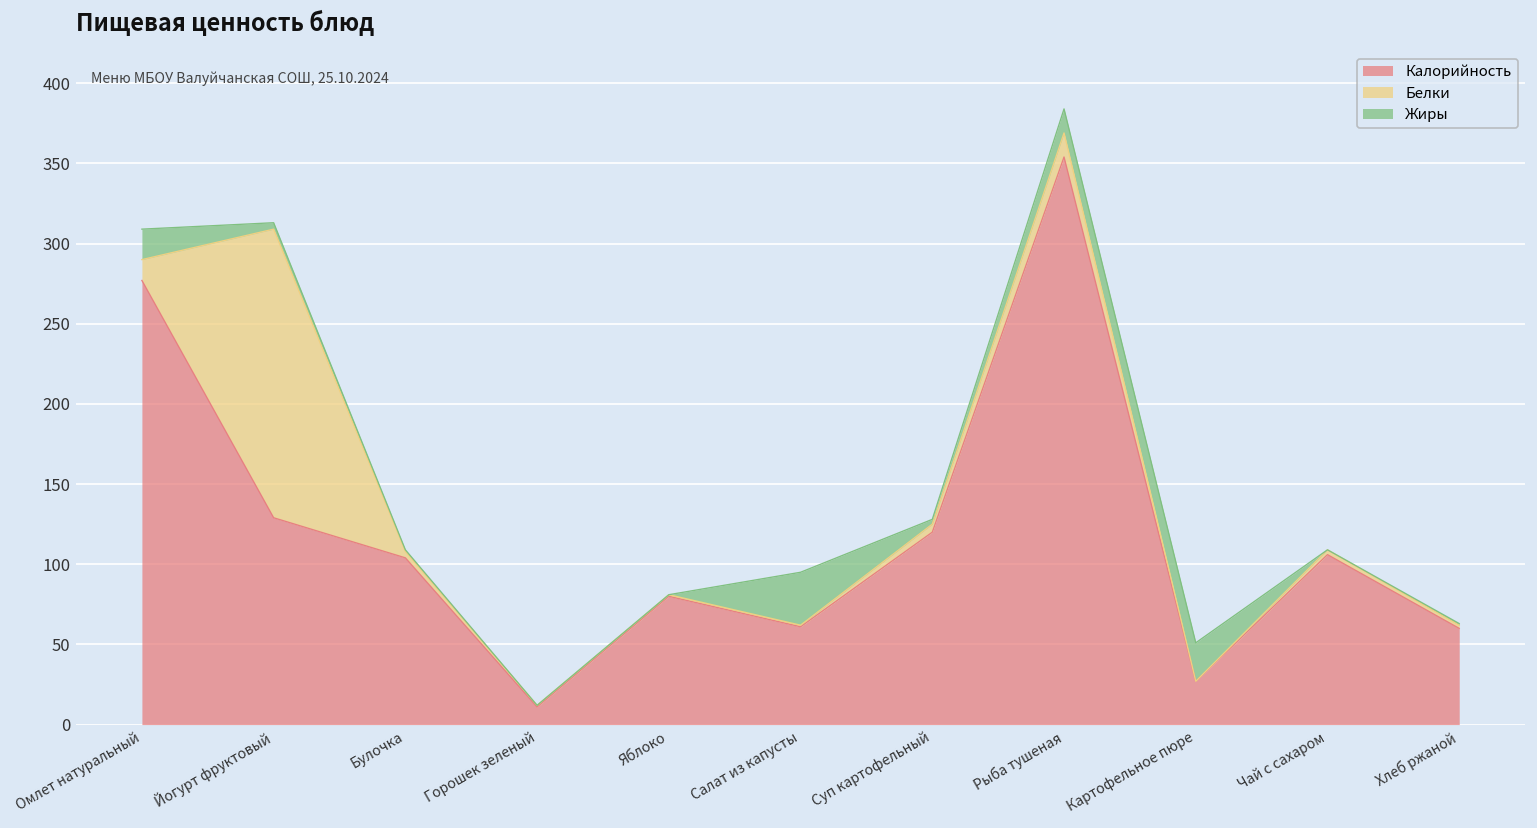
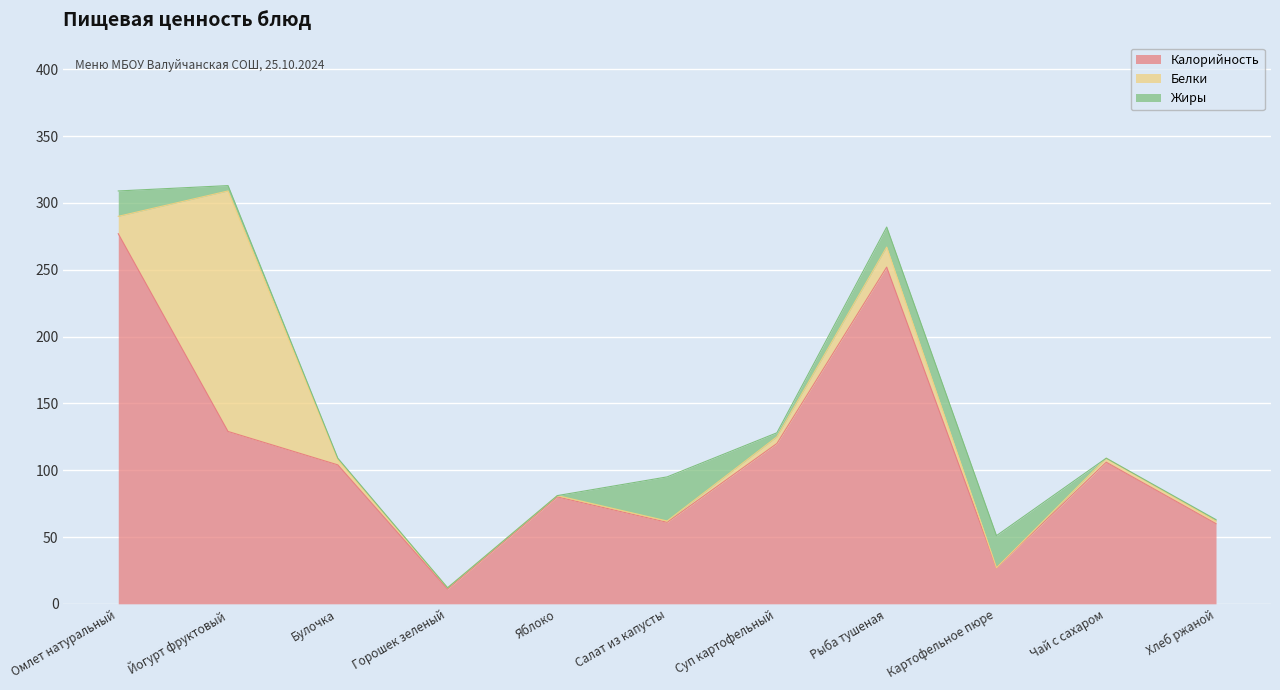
Калорийность, Рыба тушеная: 354 -> 252
